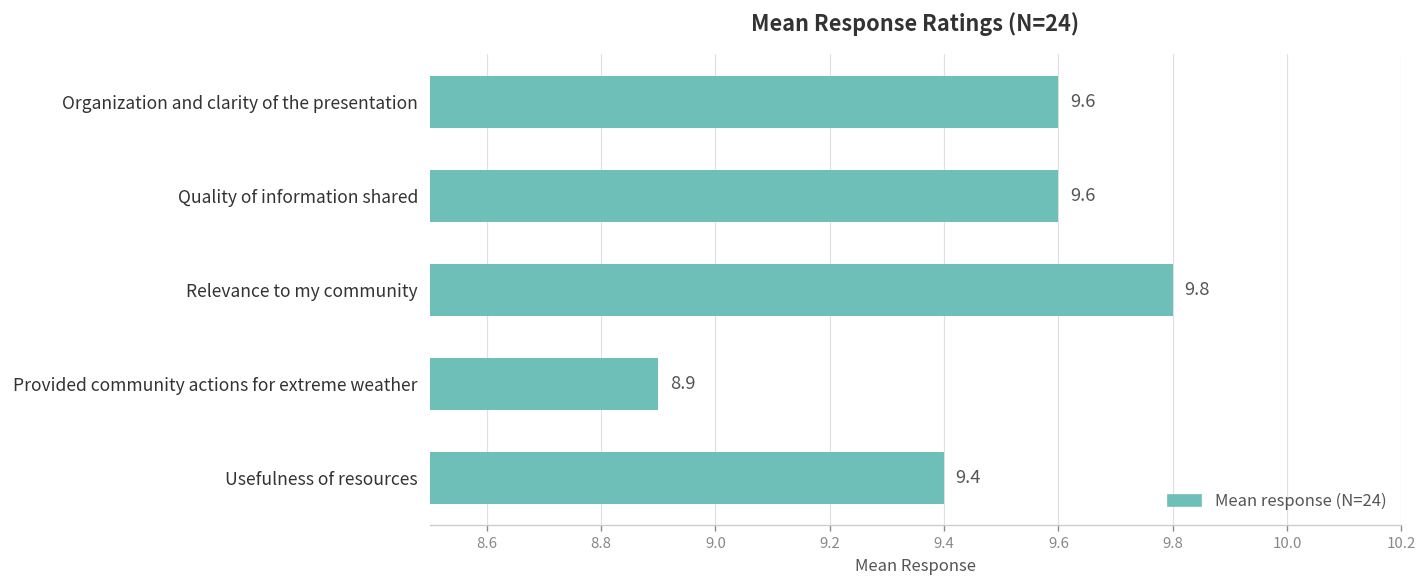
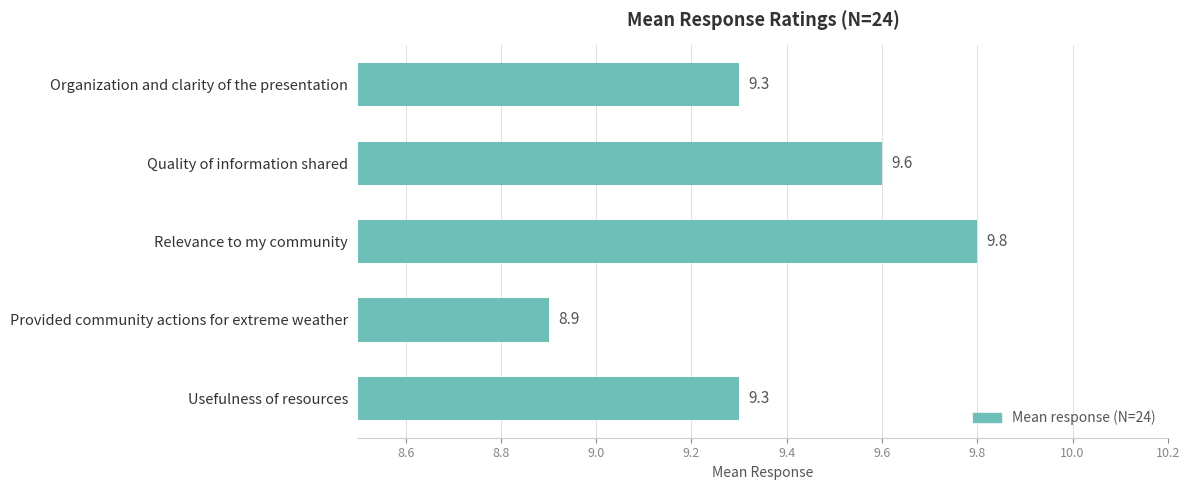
Organization and clarity of the presentation: 9.6 -> 9.3
Usefulness of resources: 9.4 -> 9.3
